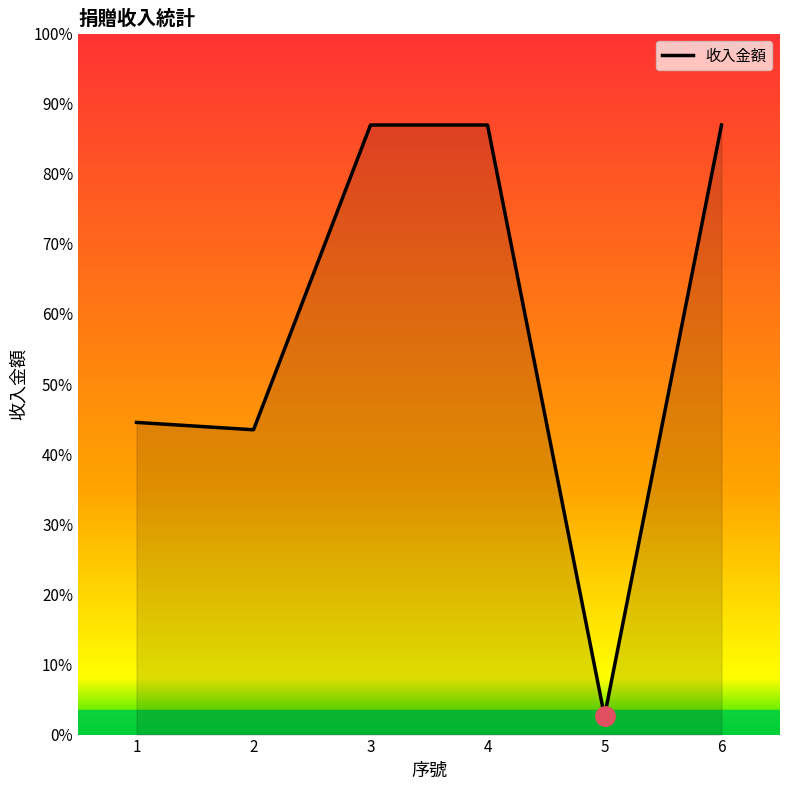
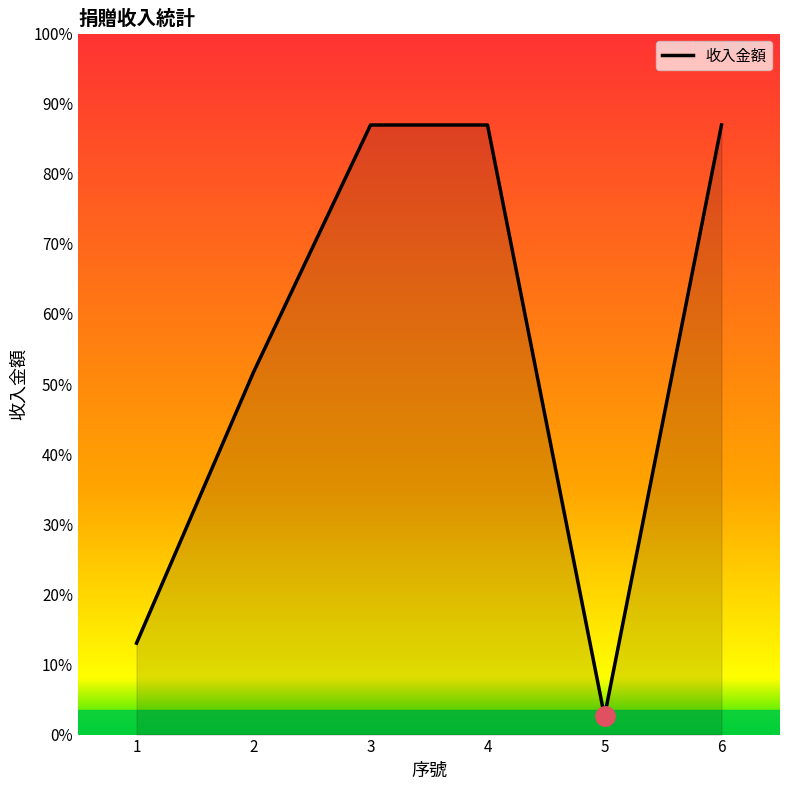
收入金額, 1: 45% -> 13%
收入金額, 2: 43% -> 52%
